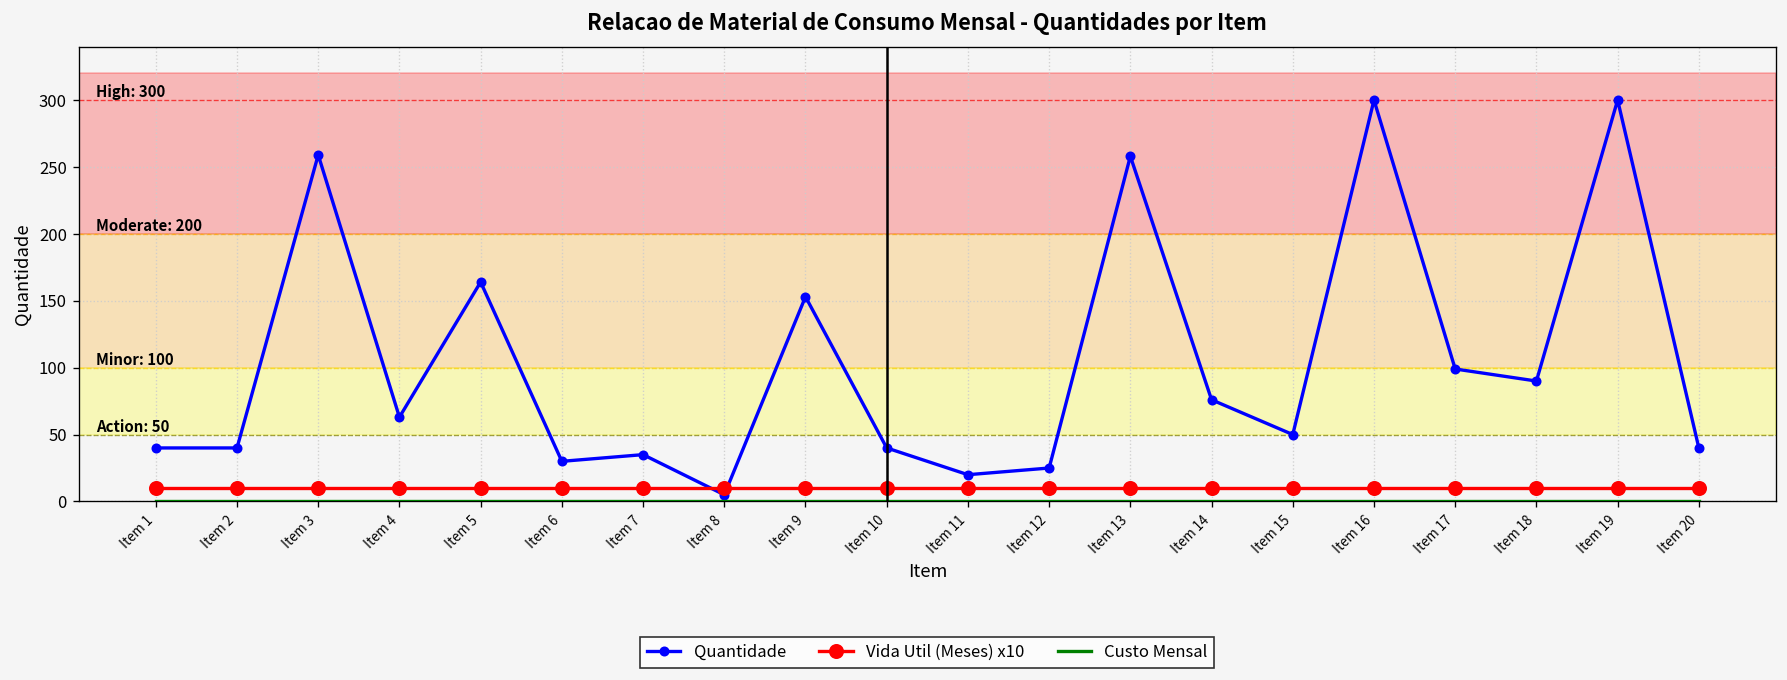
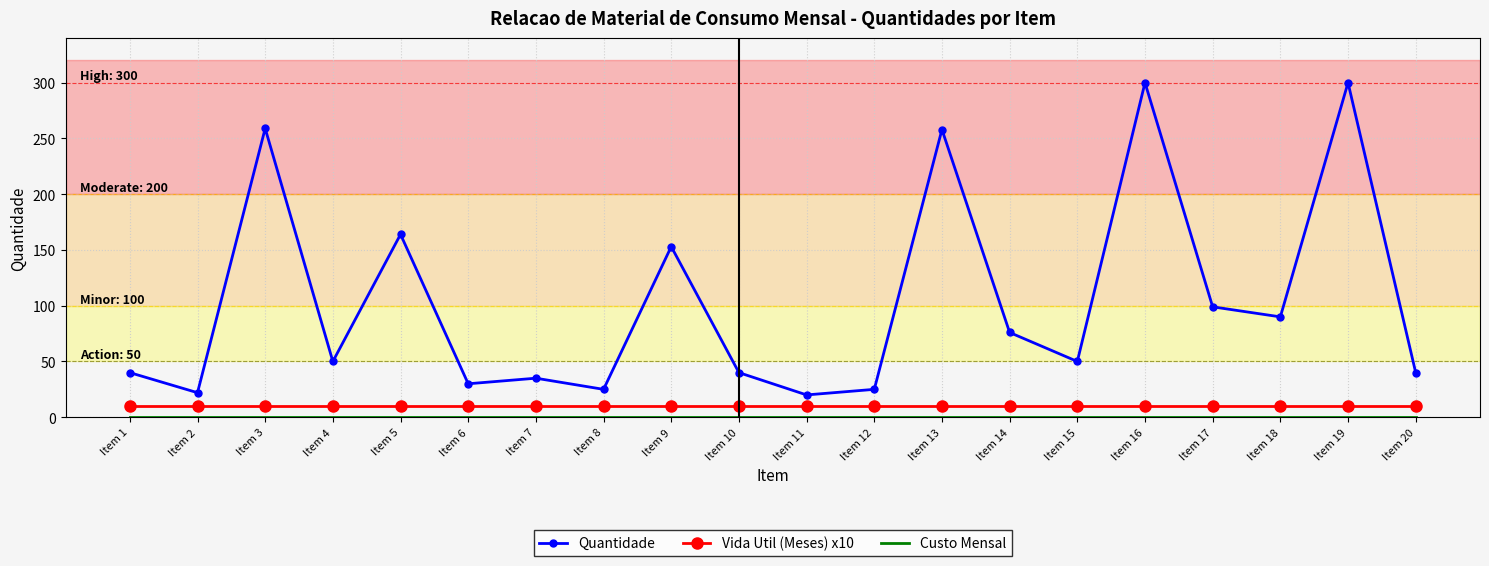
Quantidade, Item 2: 40 -> 22
Quantidade, Item 4: 63 -> 50
Quantidade, Item 8: 5 -> 25
